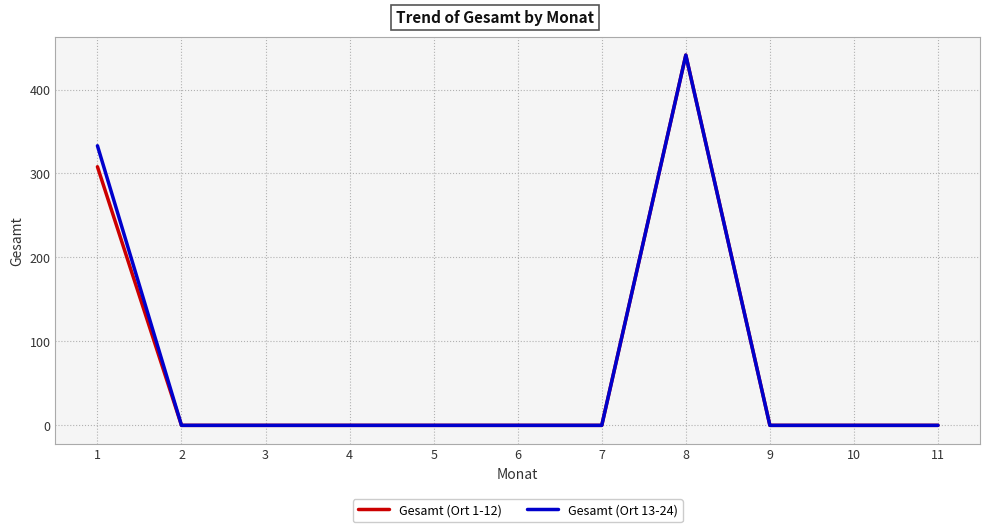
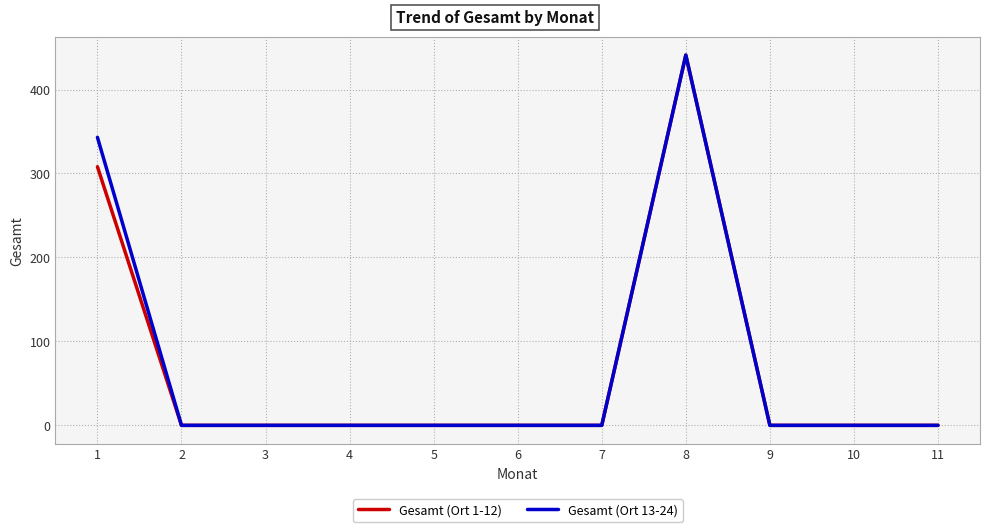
Gesamt (Ort 13-24), 1: 330 -> 340
